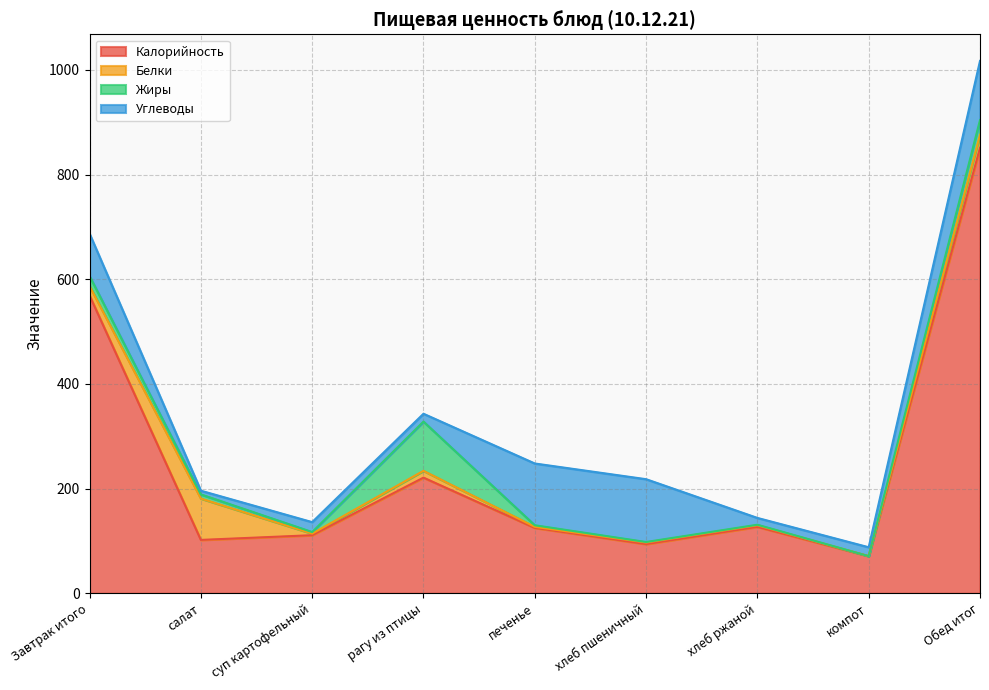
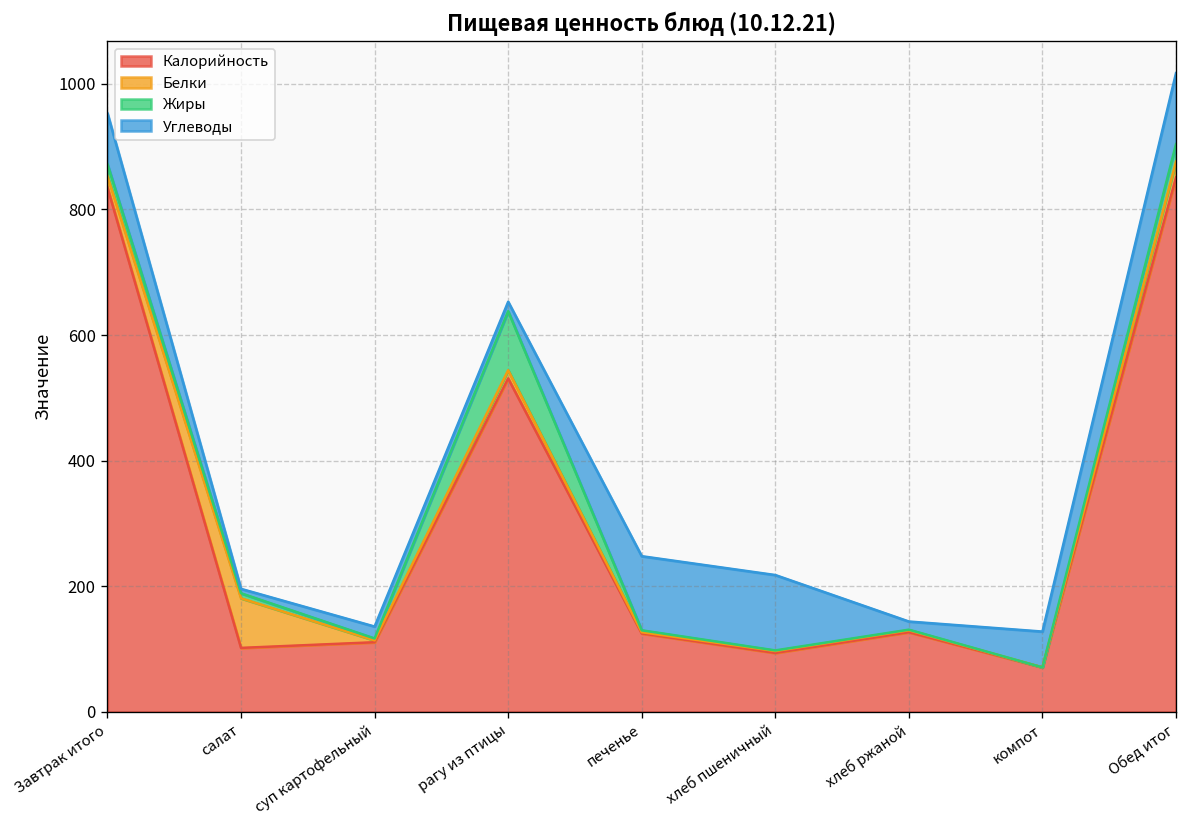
Калорийность, Завтрак итого: 570 -> 840
Калорийность, рагу из птицы: 220 -> 530
Углеводы, компот: 20 -> 60
